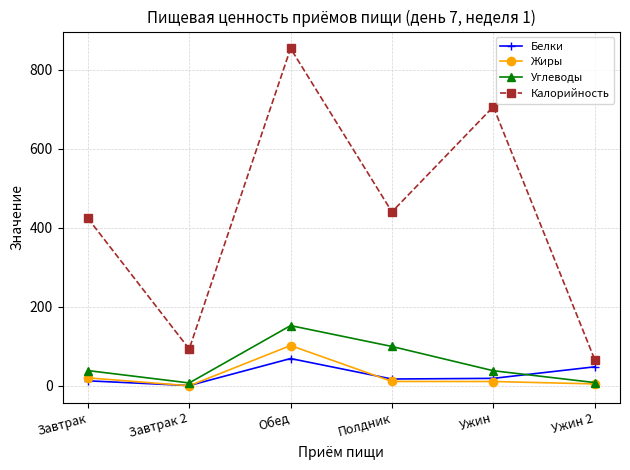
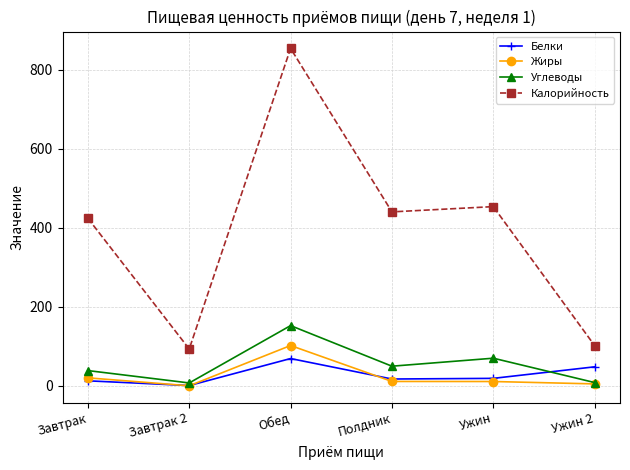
Углеводы, Полдник: 100 -> 50
Углеводы, Ужин: 40 -> 70
Калорийность, Ужин: 710 -> 450
Калорийность, Ужин 2: 70 -> 100
